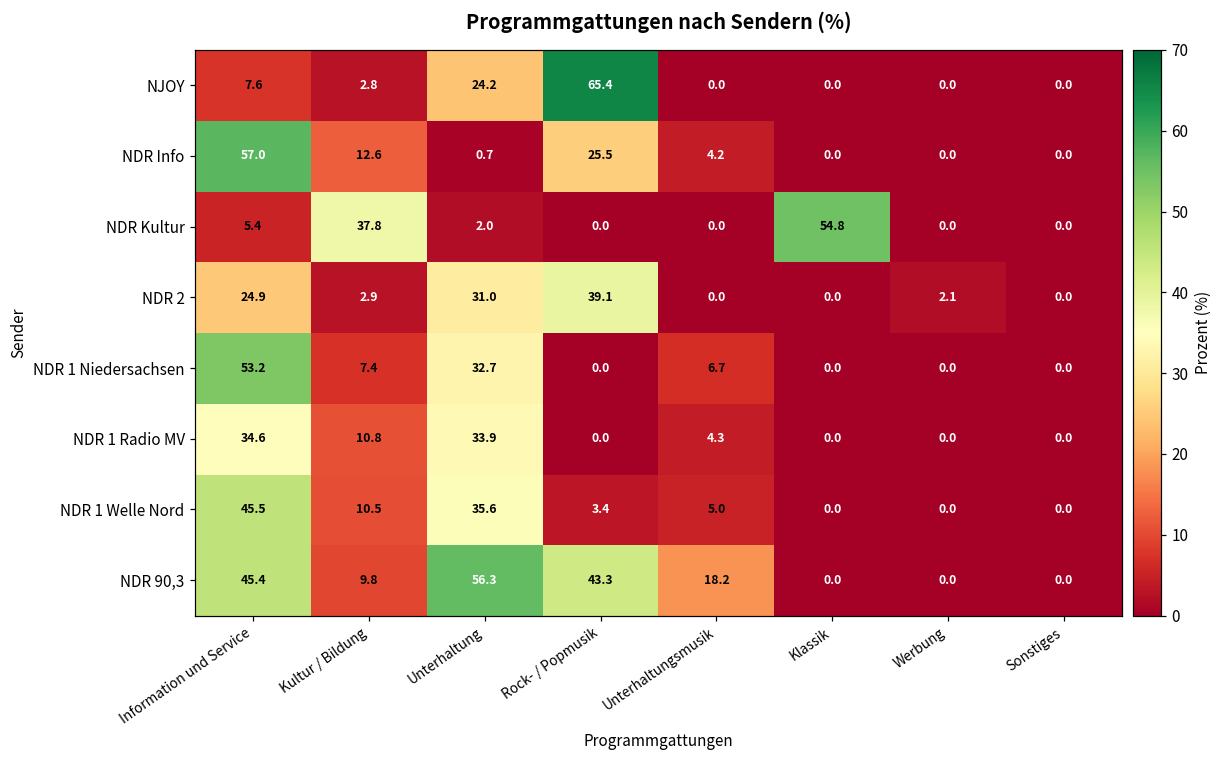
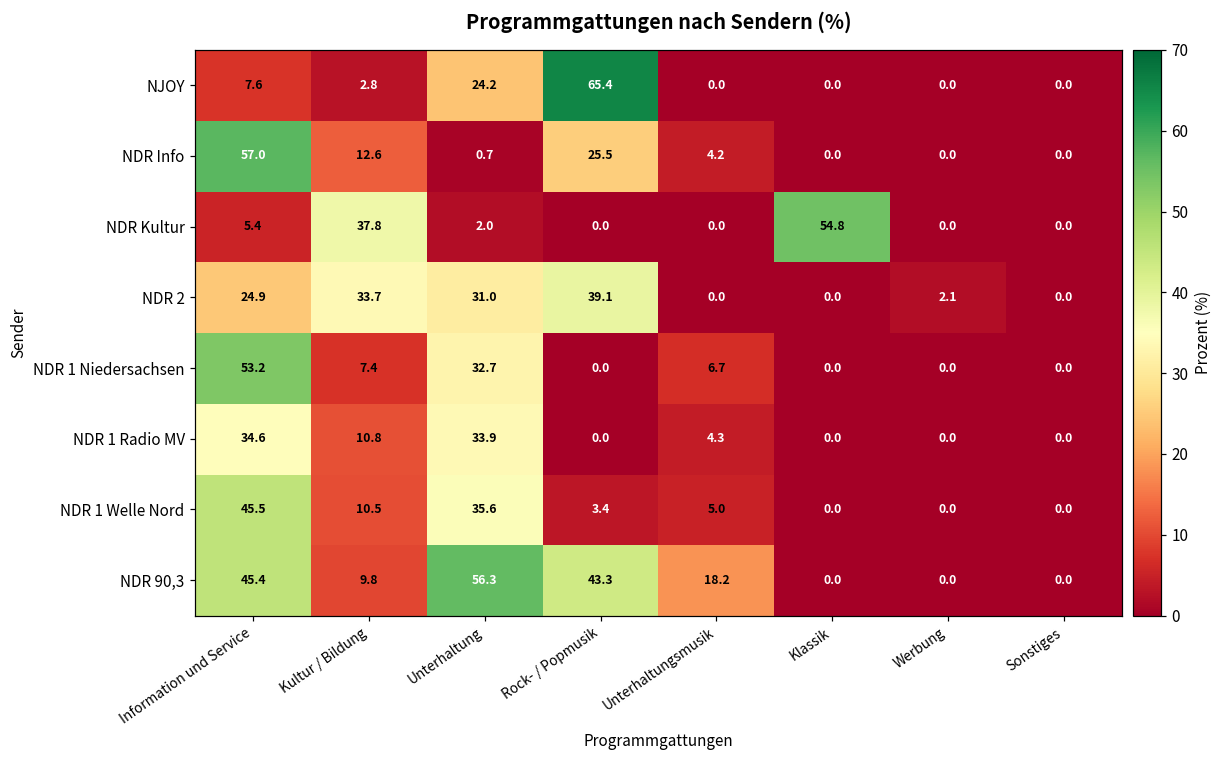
NDR 2, Kultur / Bildung: 2.9 -> 33.7
